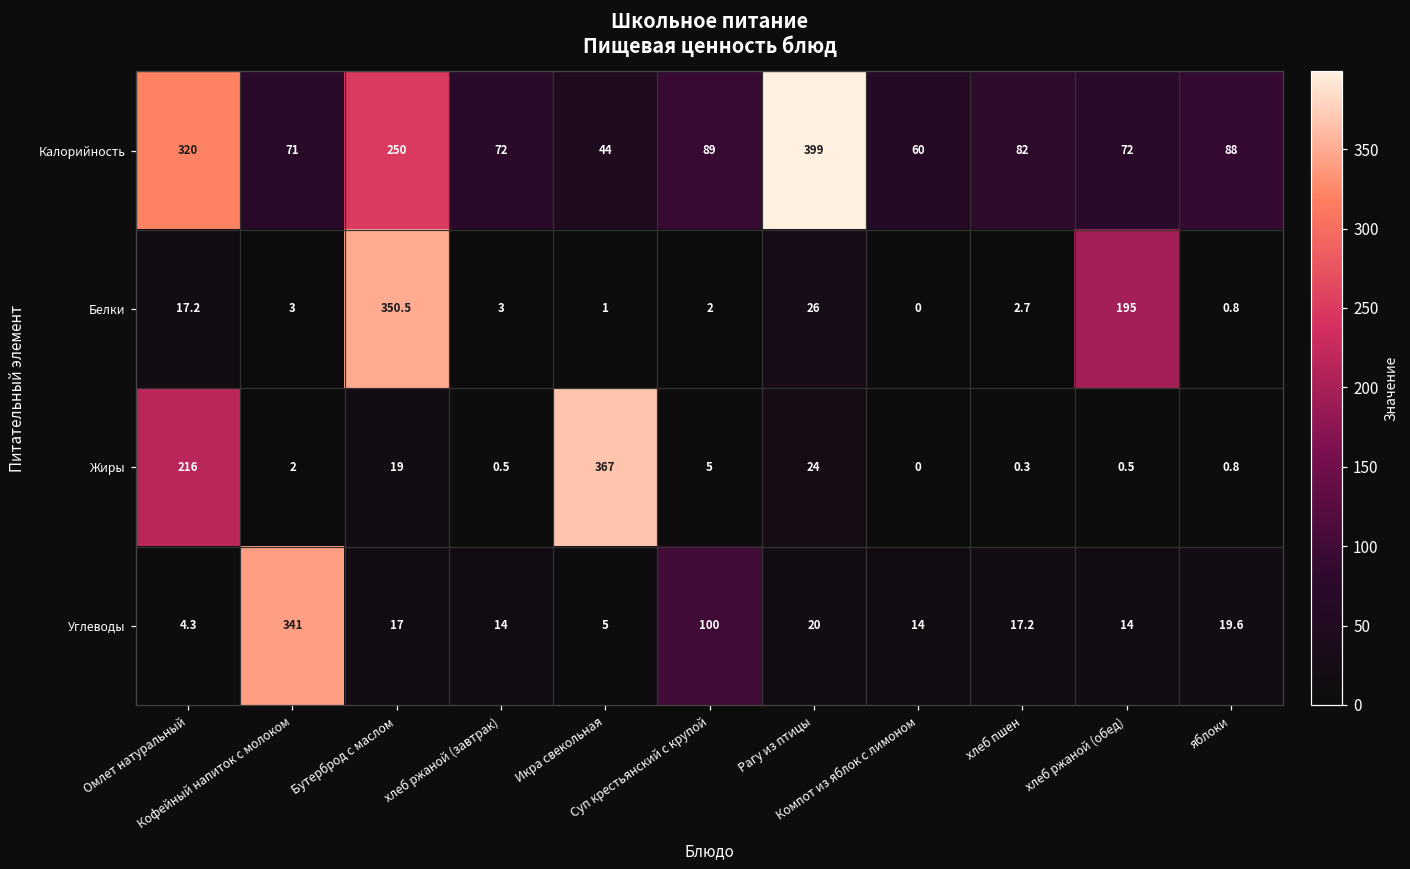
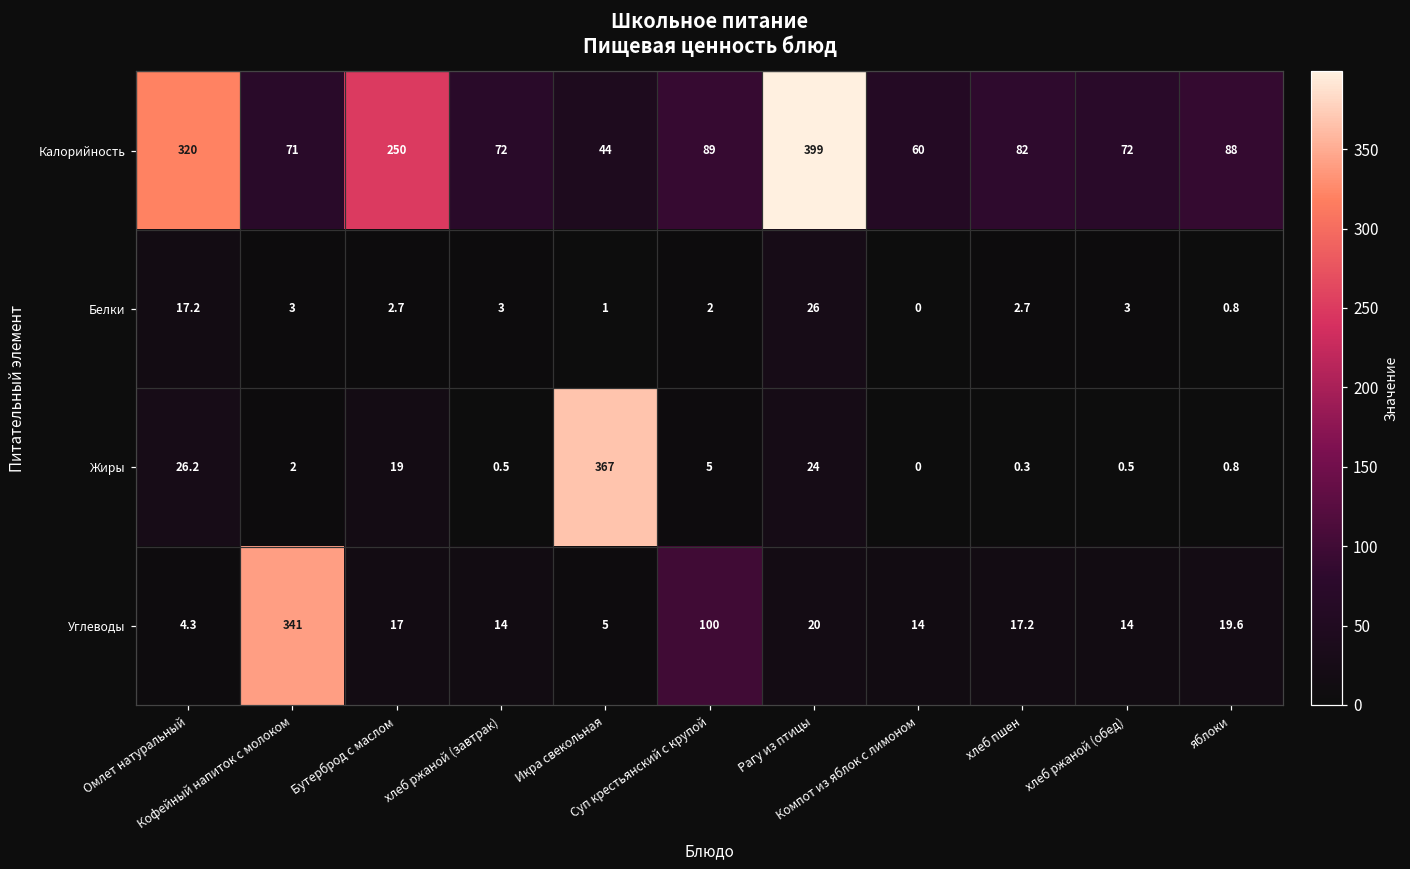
Белки, Бутерброд с маслом: 350.5 -> 2.7
Белки, хлеб ржаной (обед): 195 -> 3
Жиры, Омлет натуральный: 216 -> 26.2
